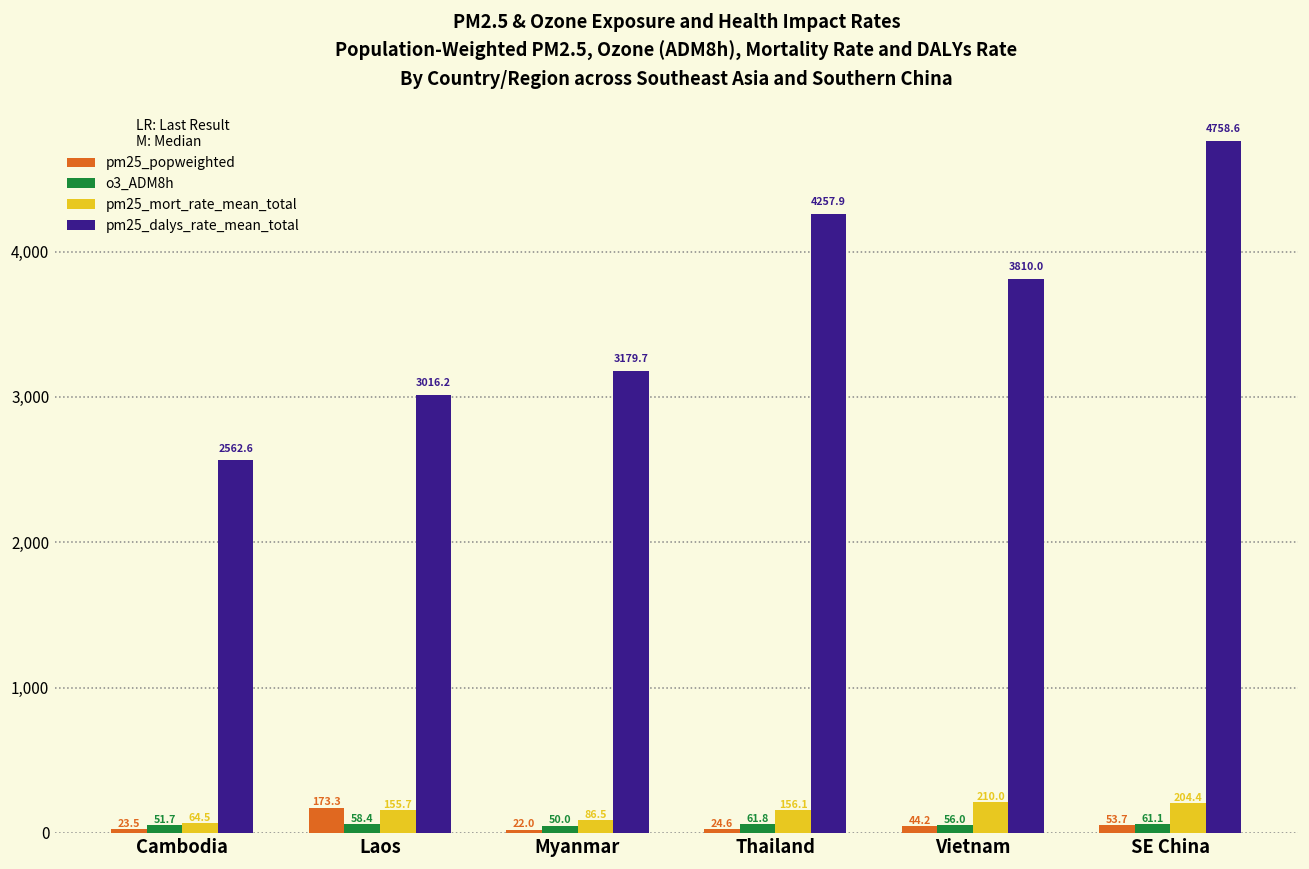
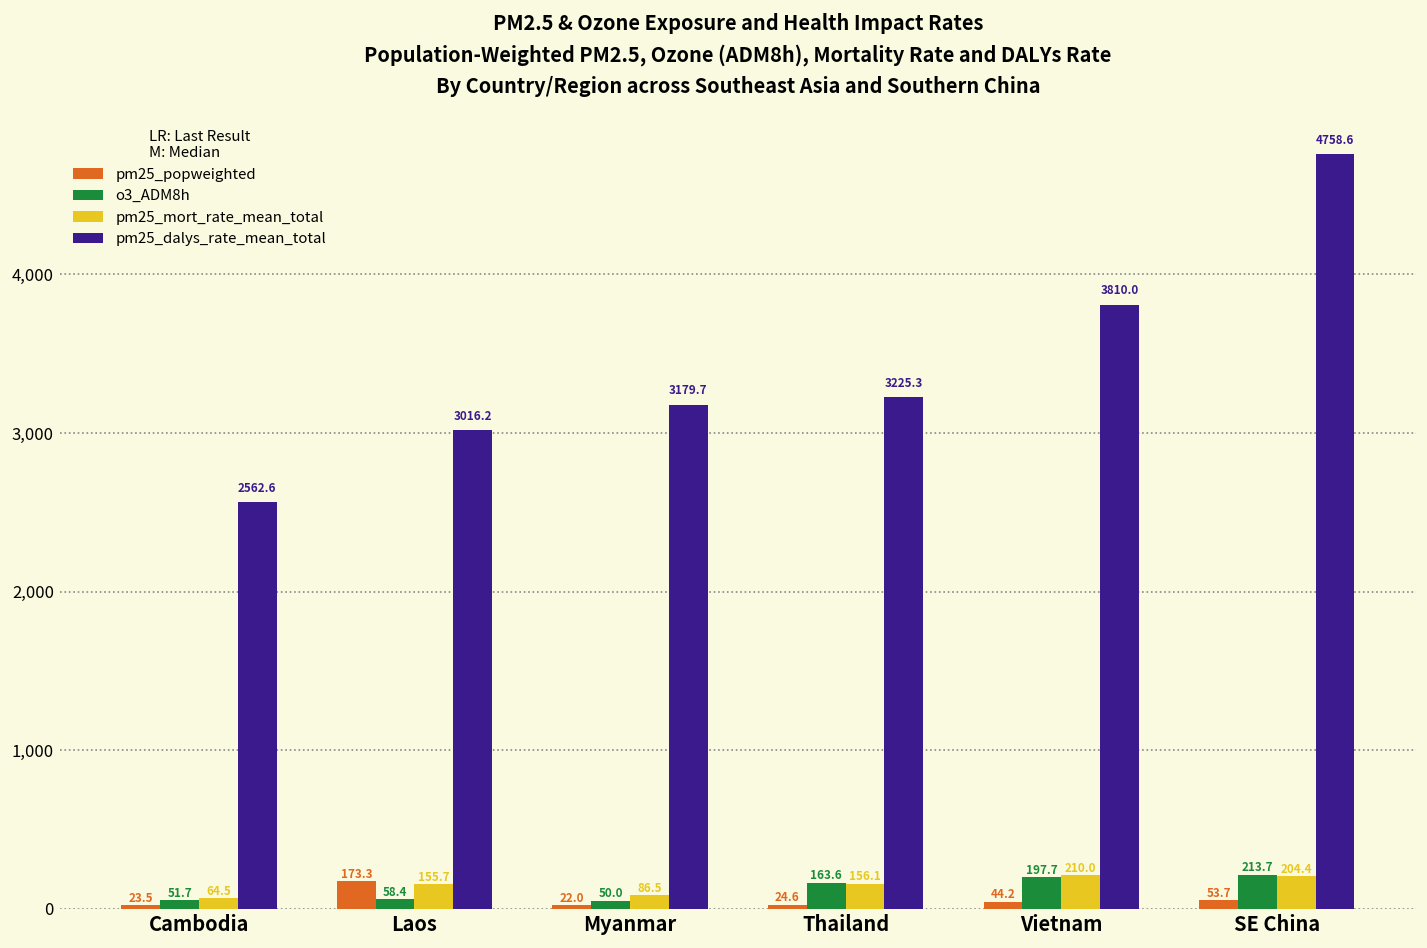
o3_ADM8h, Thailand: 61.8 -> 163.6
pm25_dalys_rate_mean_total, Thailand: 4257.9 -> 3225.3
o3_ADM8h, Vietnam: 56.0 -> 197.7
o3_ADM8h, SE China: 61.1 -> 213.7
